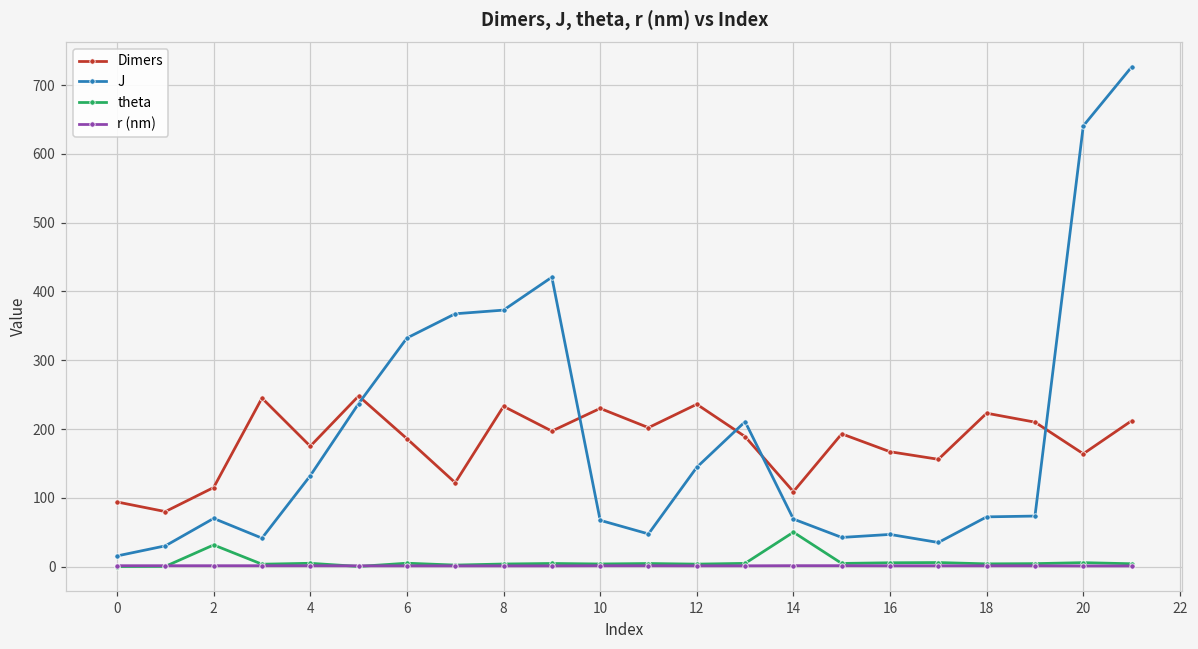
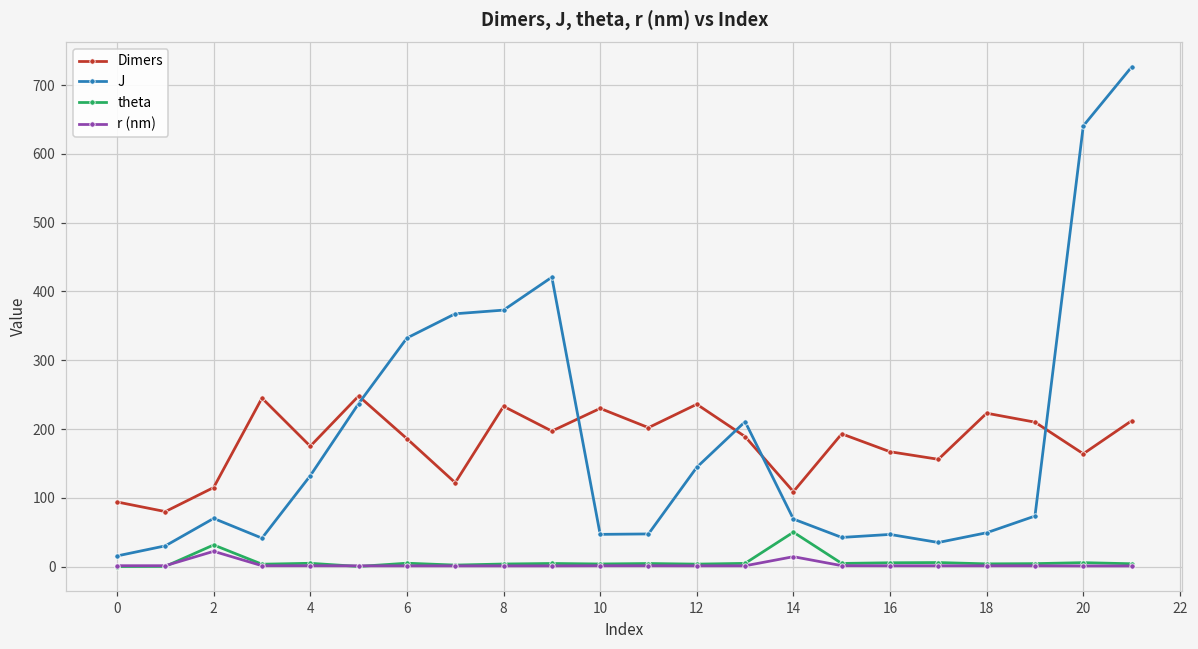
r (nm), 2: 0 -> 20
J, 10: 70 -> 50
r (nm), 14: 0 -> 10
J, 18: 70 -> 50
